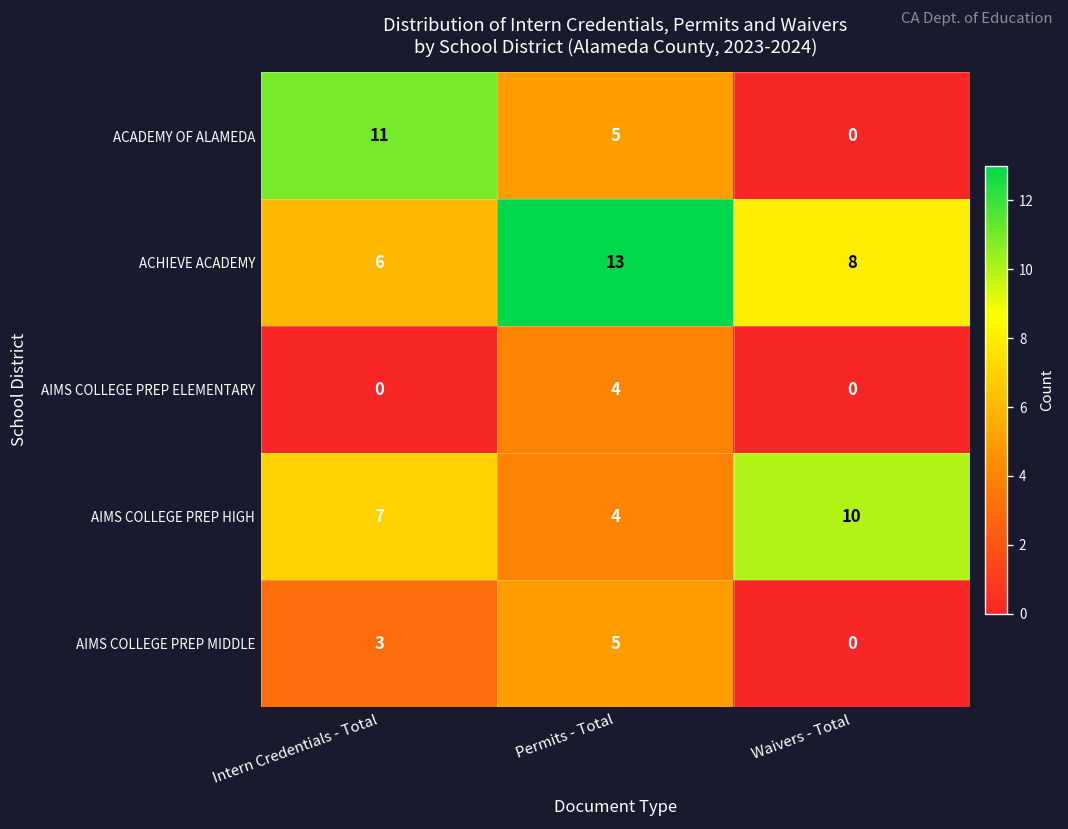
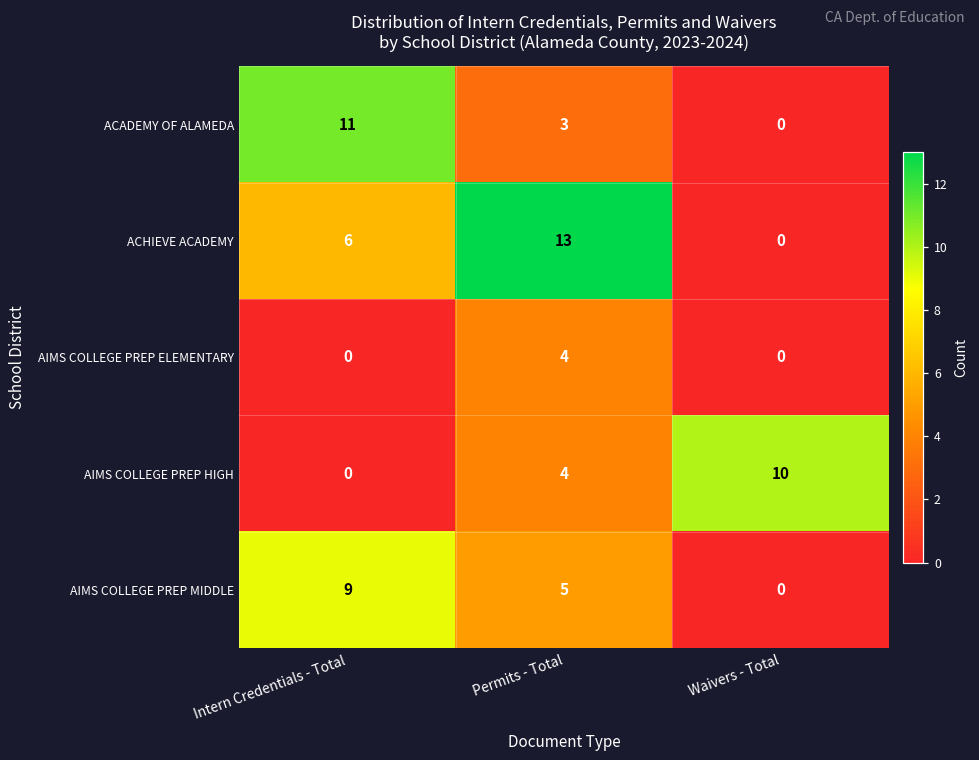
ACADEMY OF ALAMEDA, Permits - Total: 5 -> 3
ACHIEVE ACADEMY, Waivers - Total: 8 -> 0
AIMS COLLEGE PREP HIGH, Intern Credentials - Total: 7 -> 0
AIMS COLLEGE PREP MIDDLE, Intern Credentials - Total: 3 -> 9
